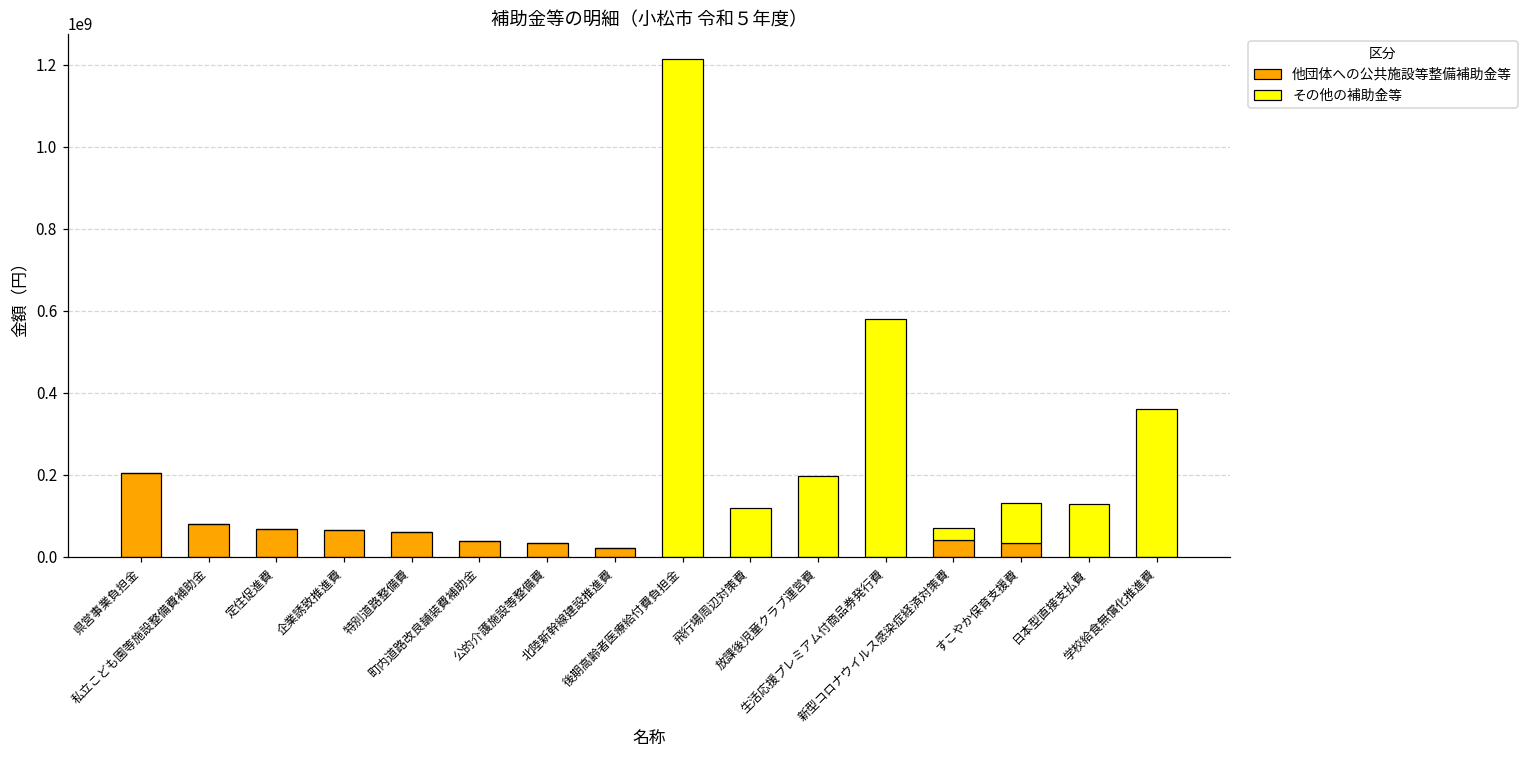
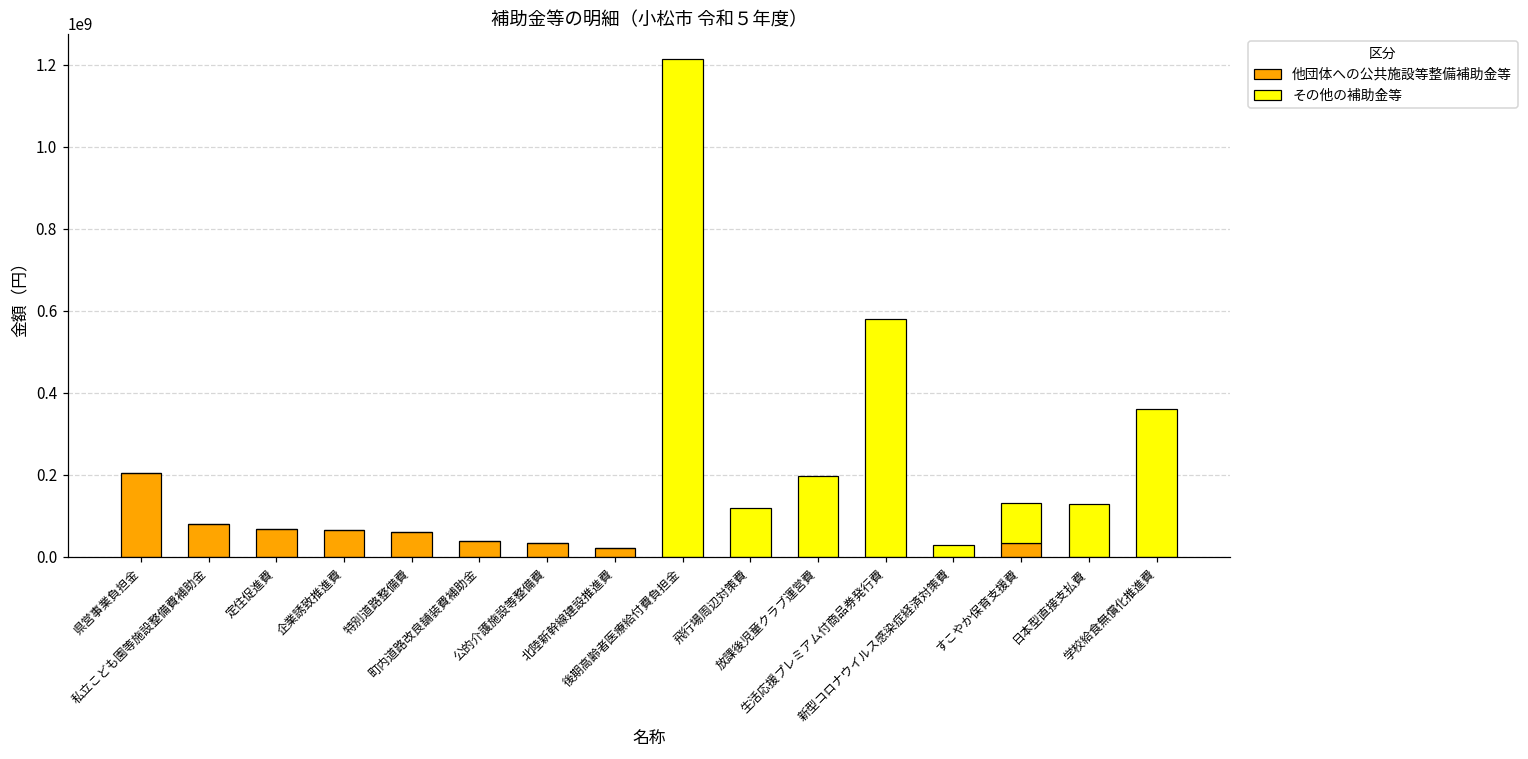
他団体への公共施設等整備補助金等, 新型コロナウイルス感染症経済対策費: 40000000 -> 0
